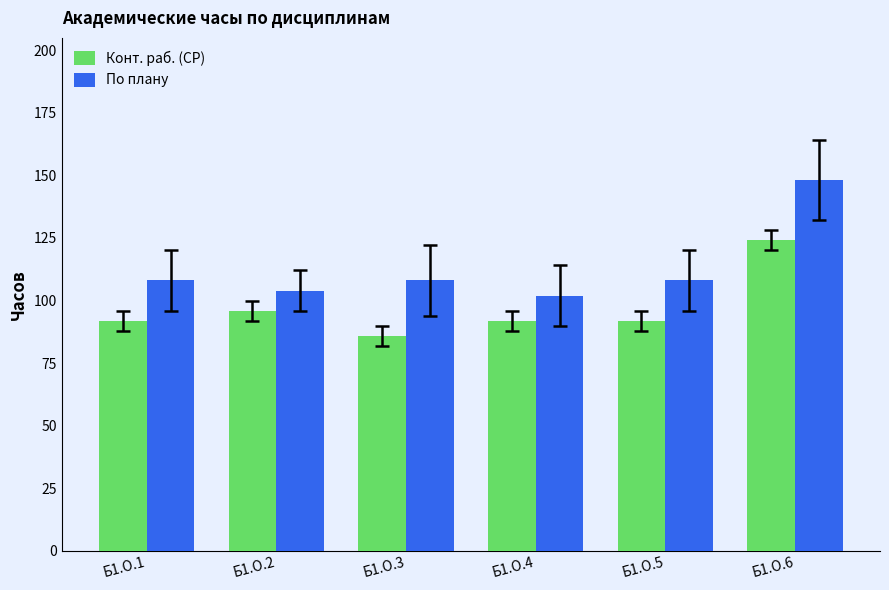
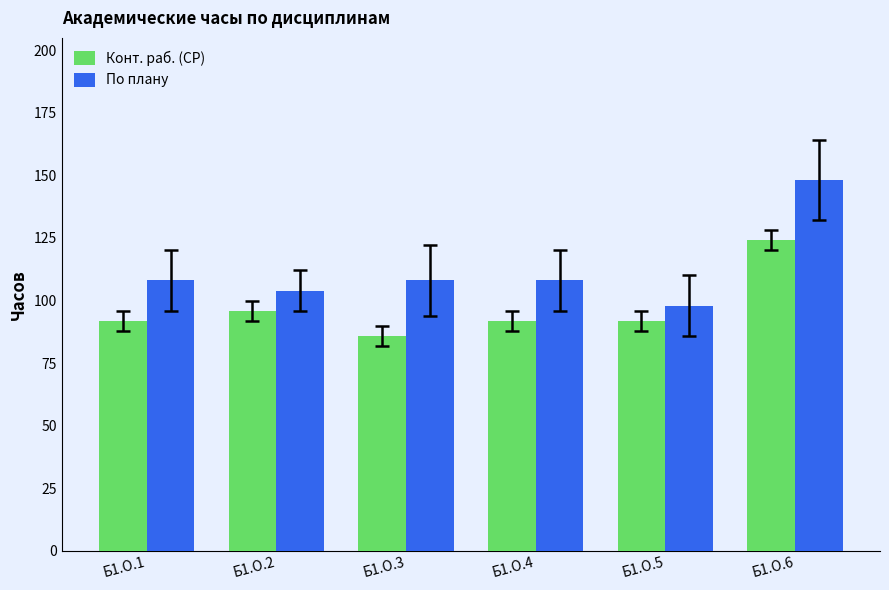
По плану, Б1.О.4: 102 -> 108
По плану, Б1.О.5: 108 -> 98
